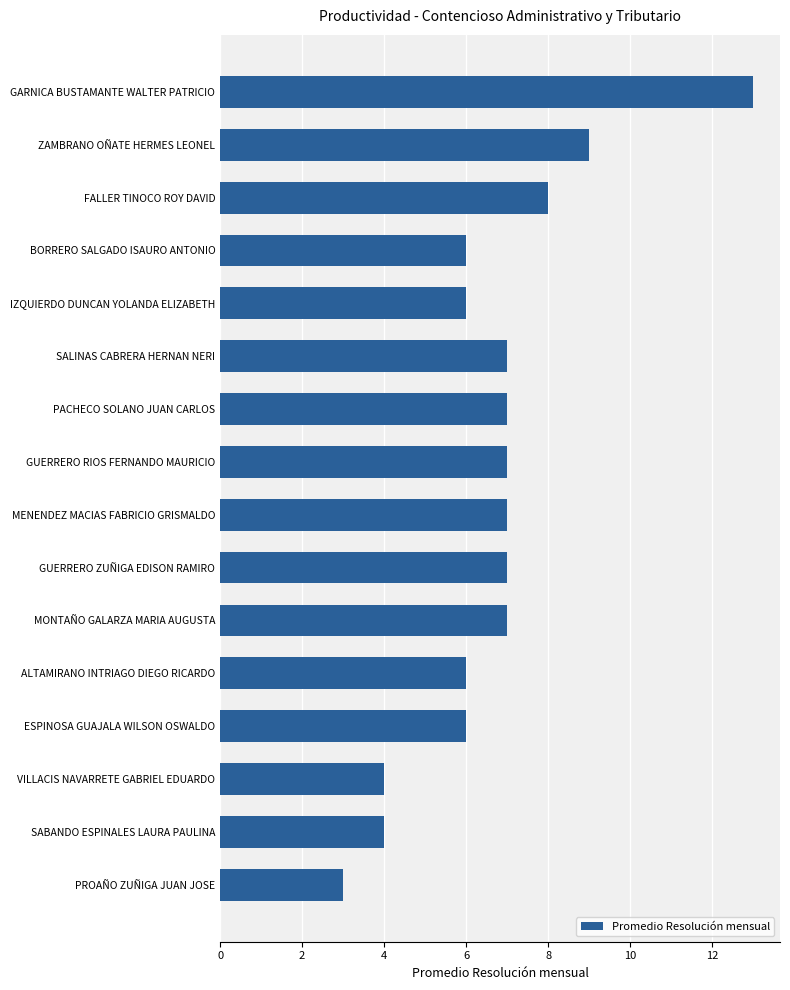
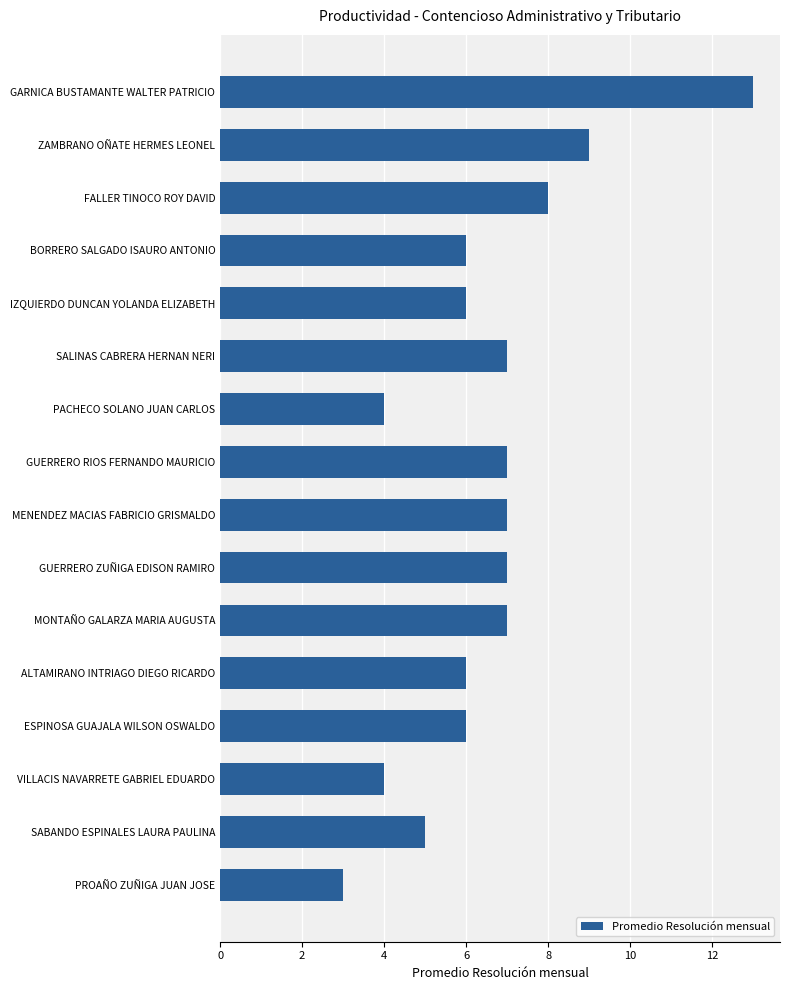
PACHECO SOLANO JUAN CARLOS: 7 -> 4
SABANDO ESPINALES LAURA PAULINA: 4 -> 5
